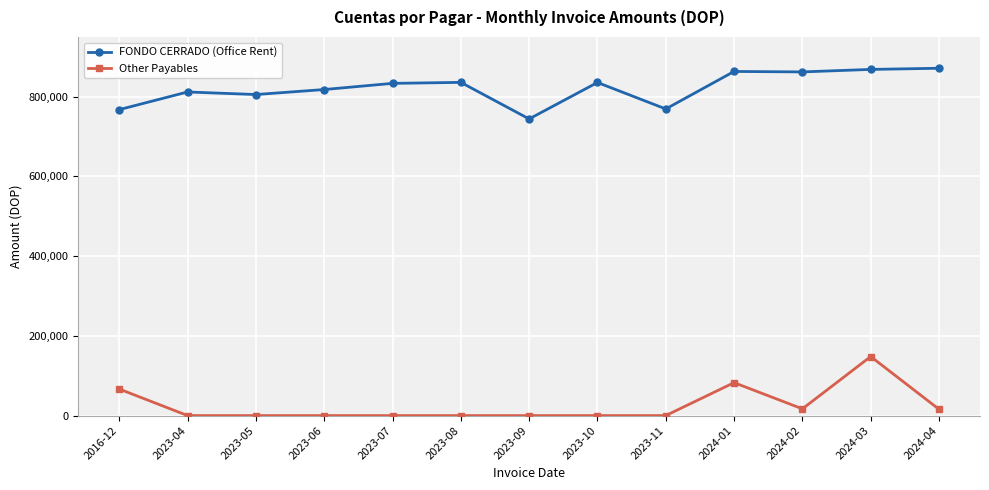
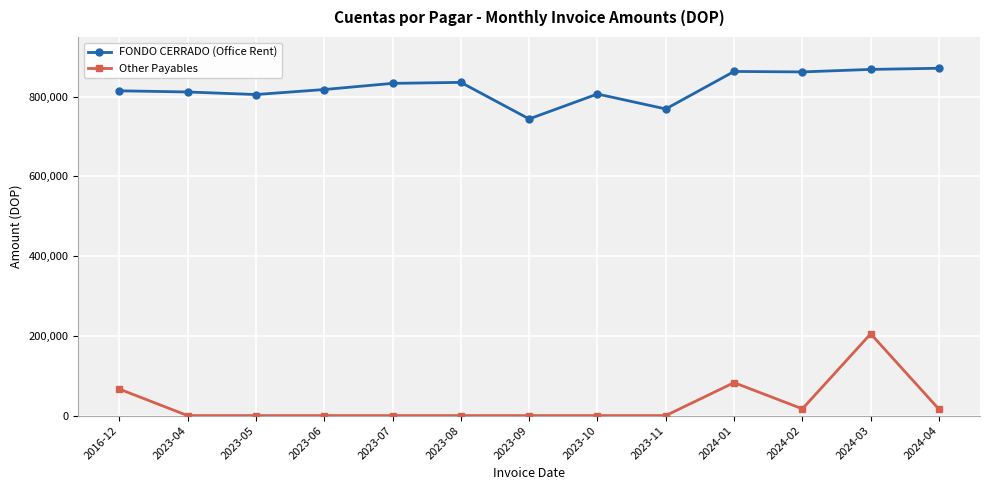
FONDO CERRADO (Office Rent), 2016-12: 770,000 -> 810,000
FONDO CERRADO (Office Rent), 2023-10: 840,000 -> 810,000
Other Payables, 2024-03: 150,000 -> 210,000
